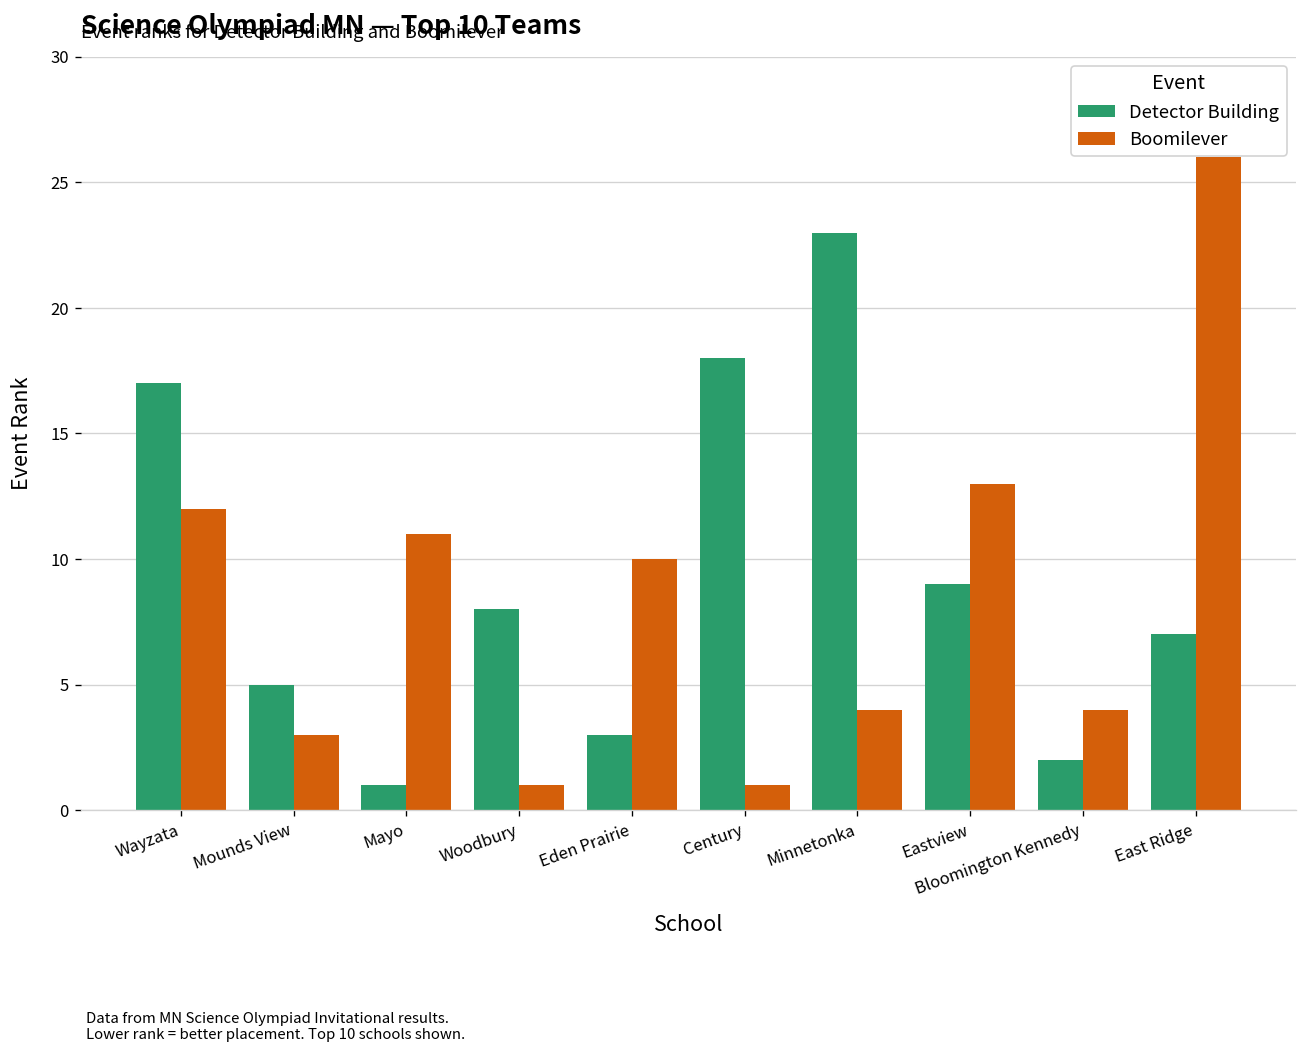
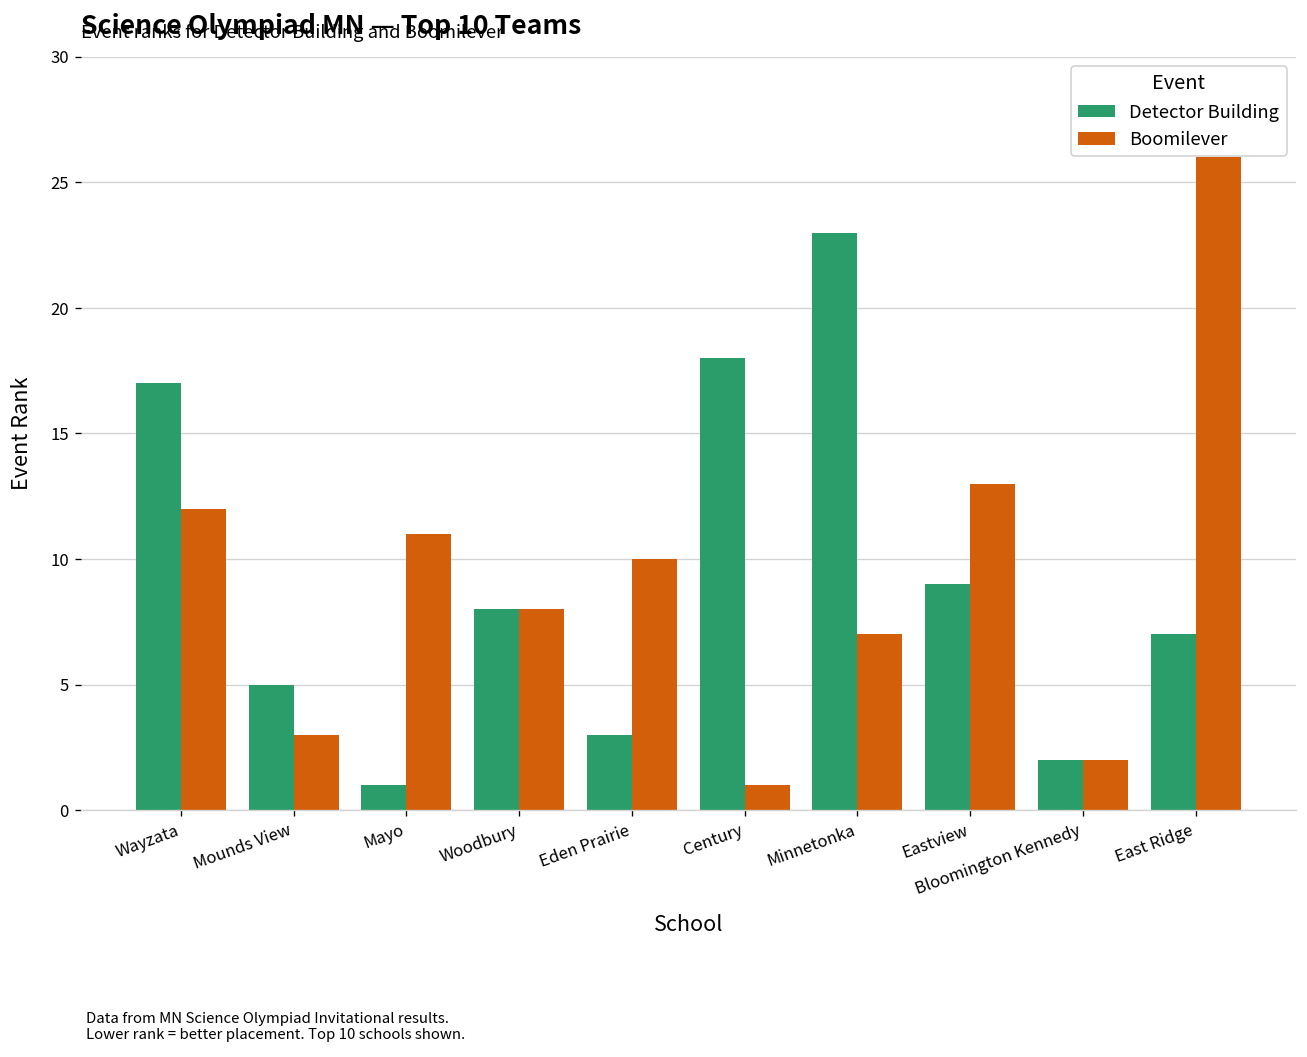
Boomilever, Woodbury: 1 -> 8
Boomilever, Minnetonka: 4 -> 7
Boomilever, Bloomington Kennedy: 4 -> 2
